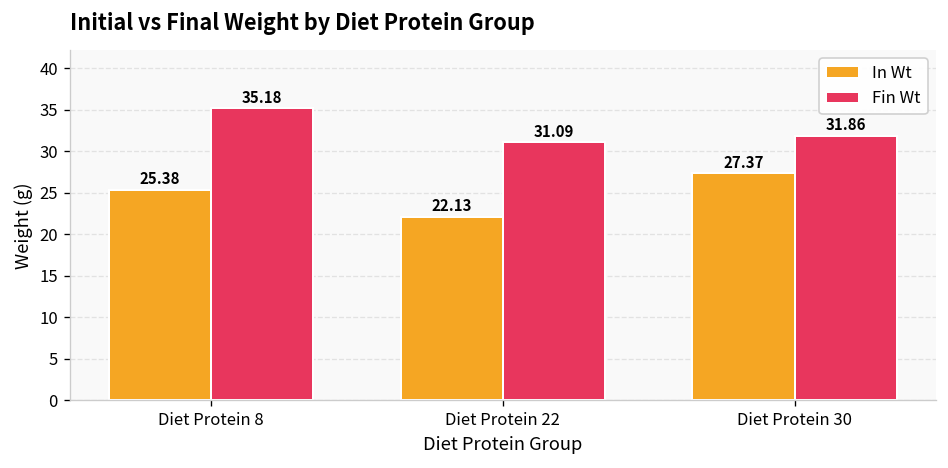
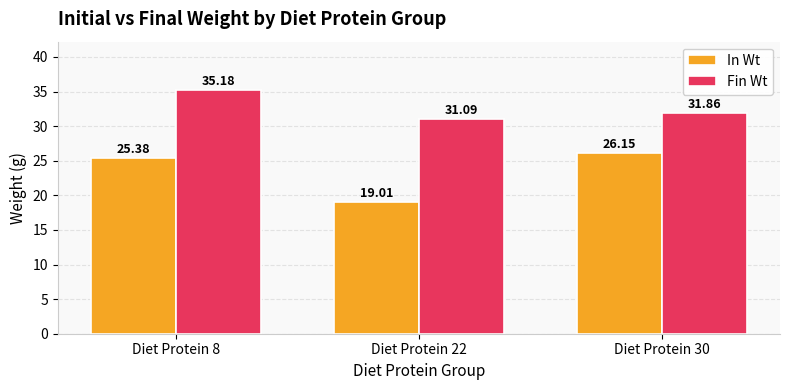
In Wt, Diet Protein 22: 22.13 -> 19.01
In Wt, Diet Protein 30: 27.37 -> 26.15
